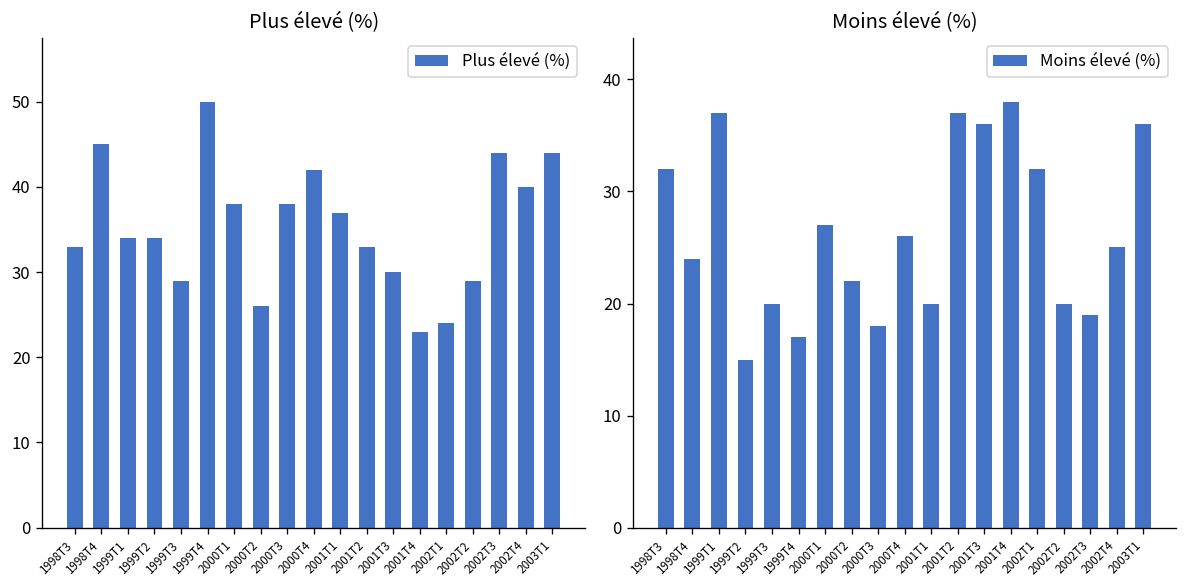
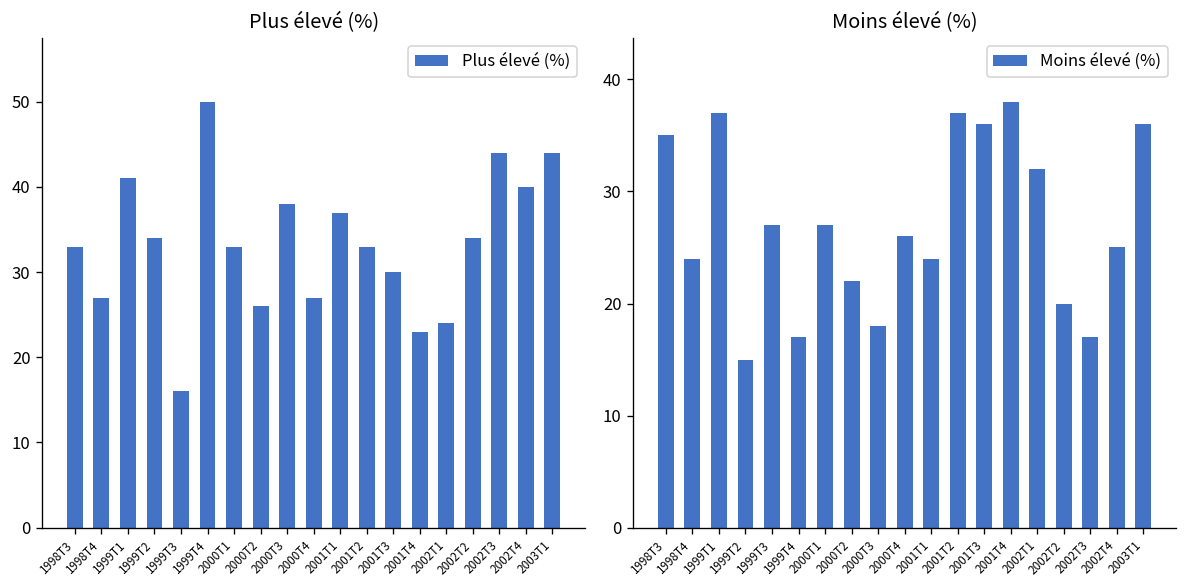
Plus élevé (%), 1998T4: 45 -> 27
Plus élevé (%), 1999T1: 34 -> 41
Plus élevé (%), 1999T3: 29 -> 16
Plus élevé (%), 2000T1: 38 -> 33
Plus élevé (%), 2000T4: 42 -> 27
Plus élevé (%), 2002T2: 29 -> 34
Moins élevé (%), 1998T3: 32 -> 35
Moins élevé (%), 1999T3: 20 -> 27
Moins élevé (%), 2001T1: 20 -> 24
Moins élevé (%), 2002T3: 19 -> 17
